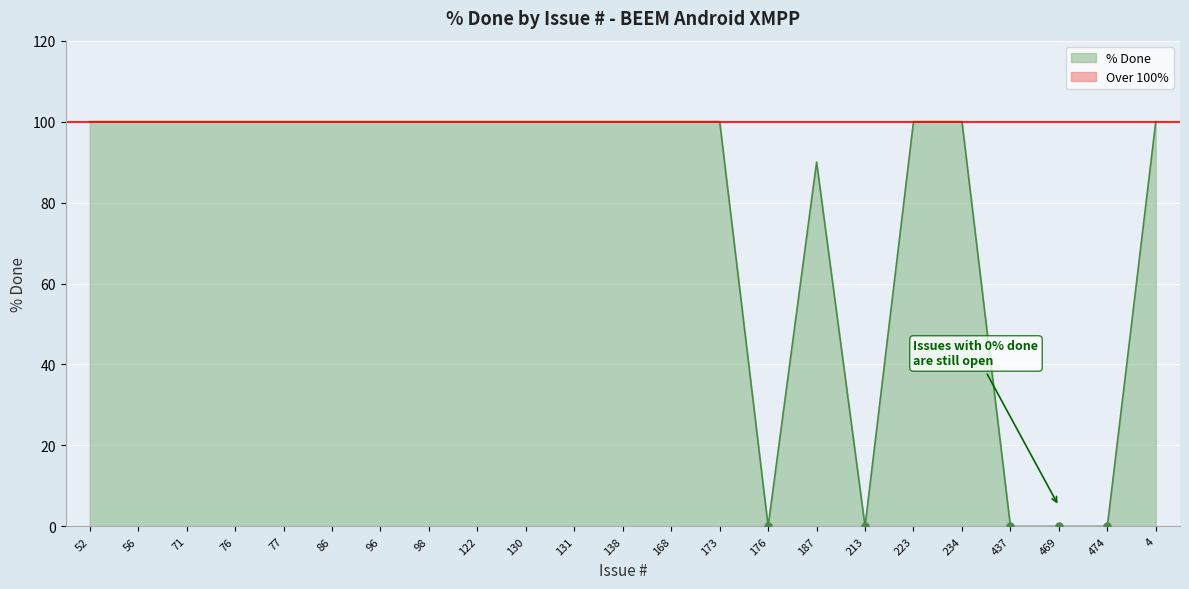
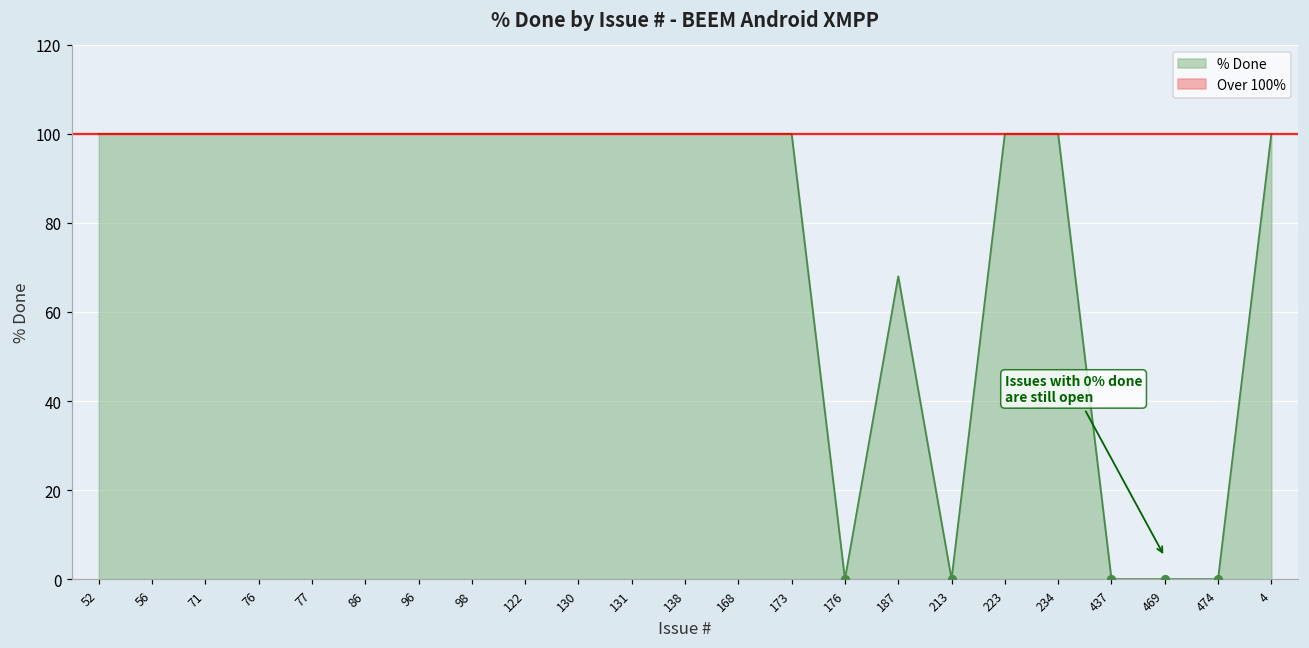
% Done, 187: 90 -> 68
